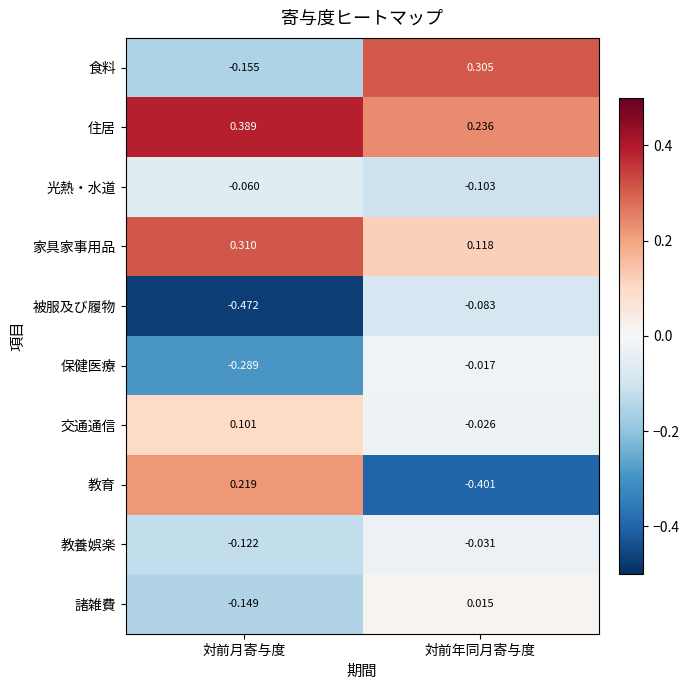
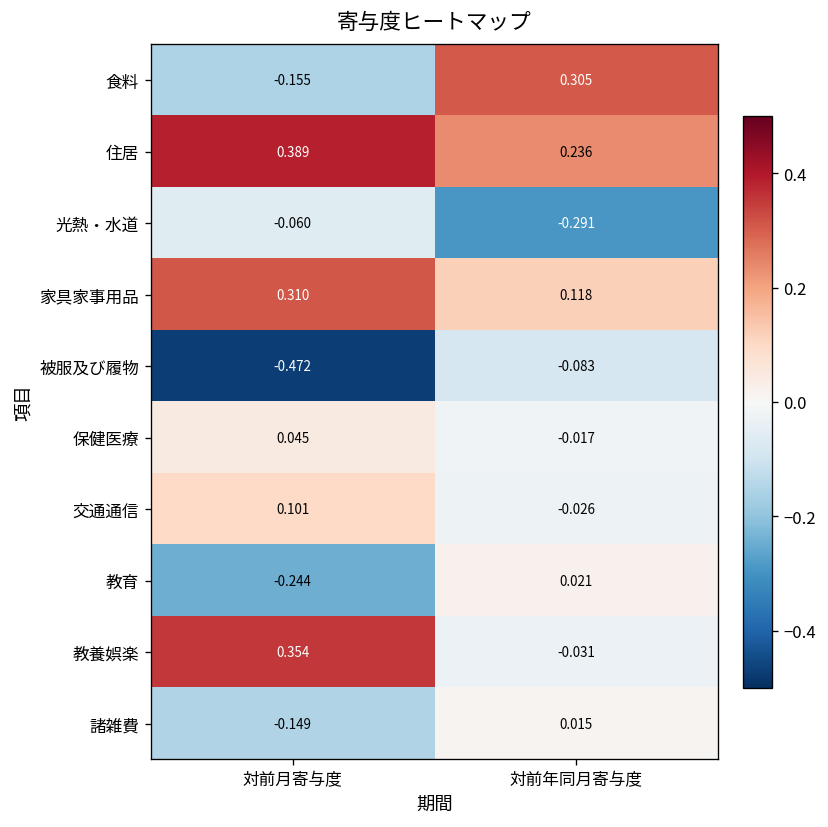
光熱・水道, 対前年同月寄与度: -0.103 -> -0.291
保健医療, 対前月寄与度: -0.289 -> 0.045
教育, 対前月寄与度: 0.219 -> -0.244
教育, 対前年同月寄与度: -0.401 -> 0.021
教養娯楽, 対前月寄与度: -0.122 -> 0.354
